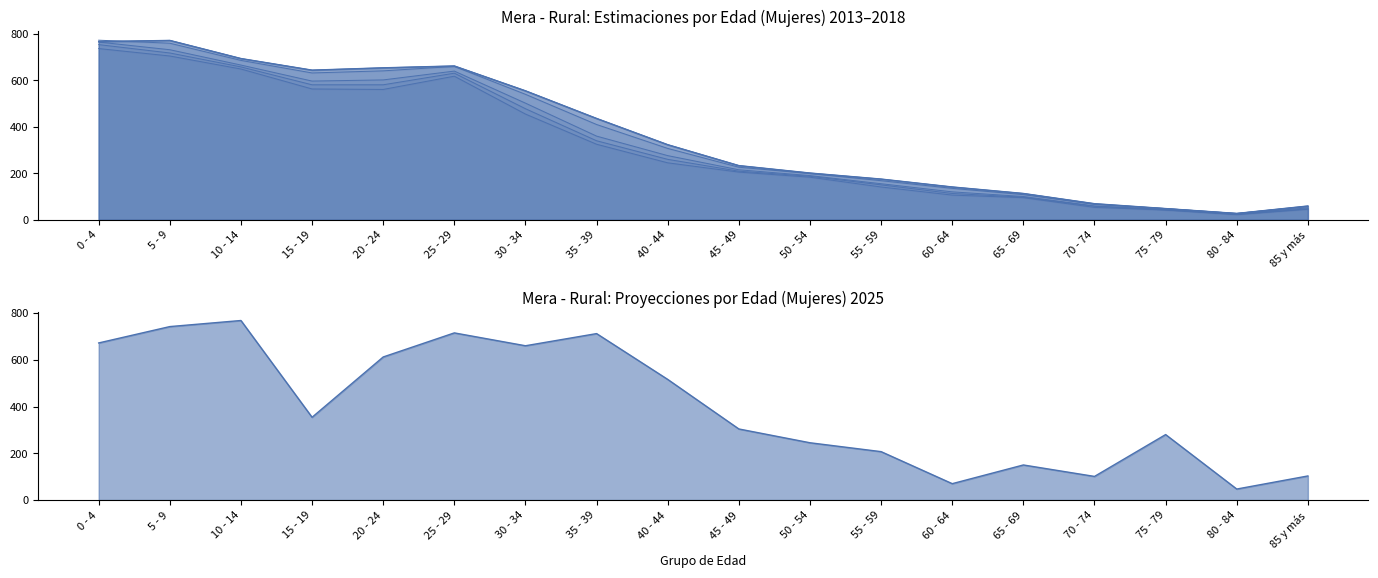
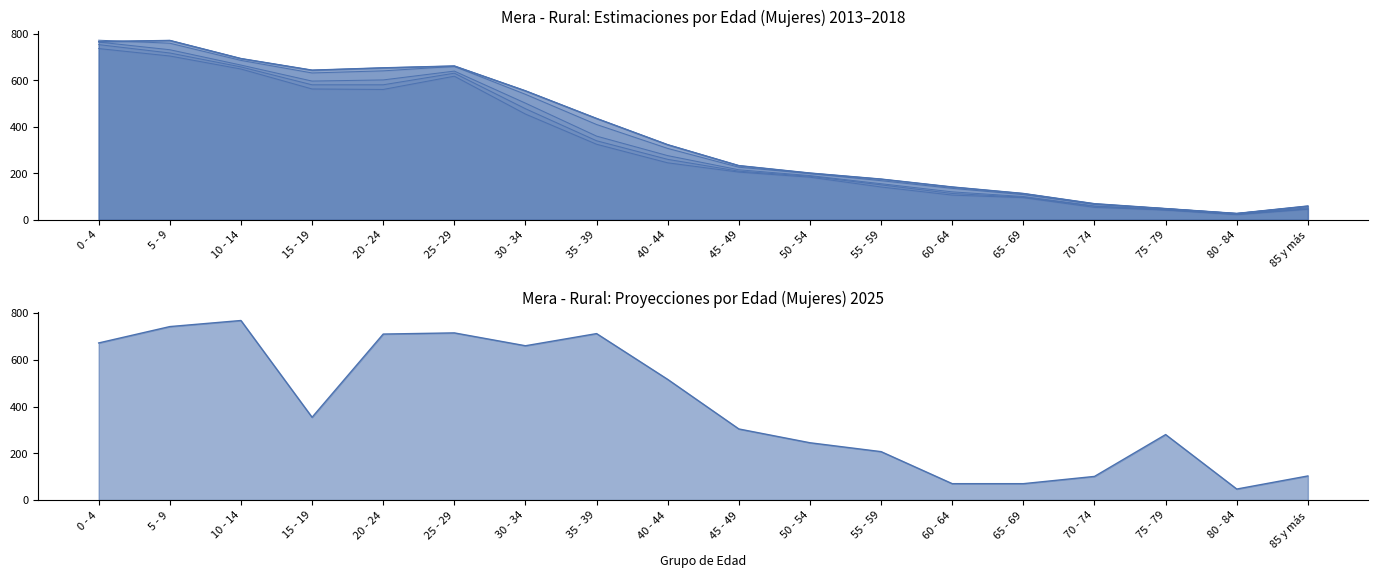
Mera - Rural: Proyecciones por Edad (Mujeres) 2025, 20 - 24: 610 -> 710
Mera - Rural: Proyecciones por Edad (Mujeres) 2025, 65 - 69: 150 -> 70
